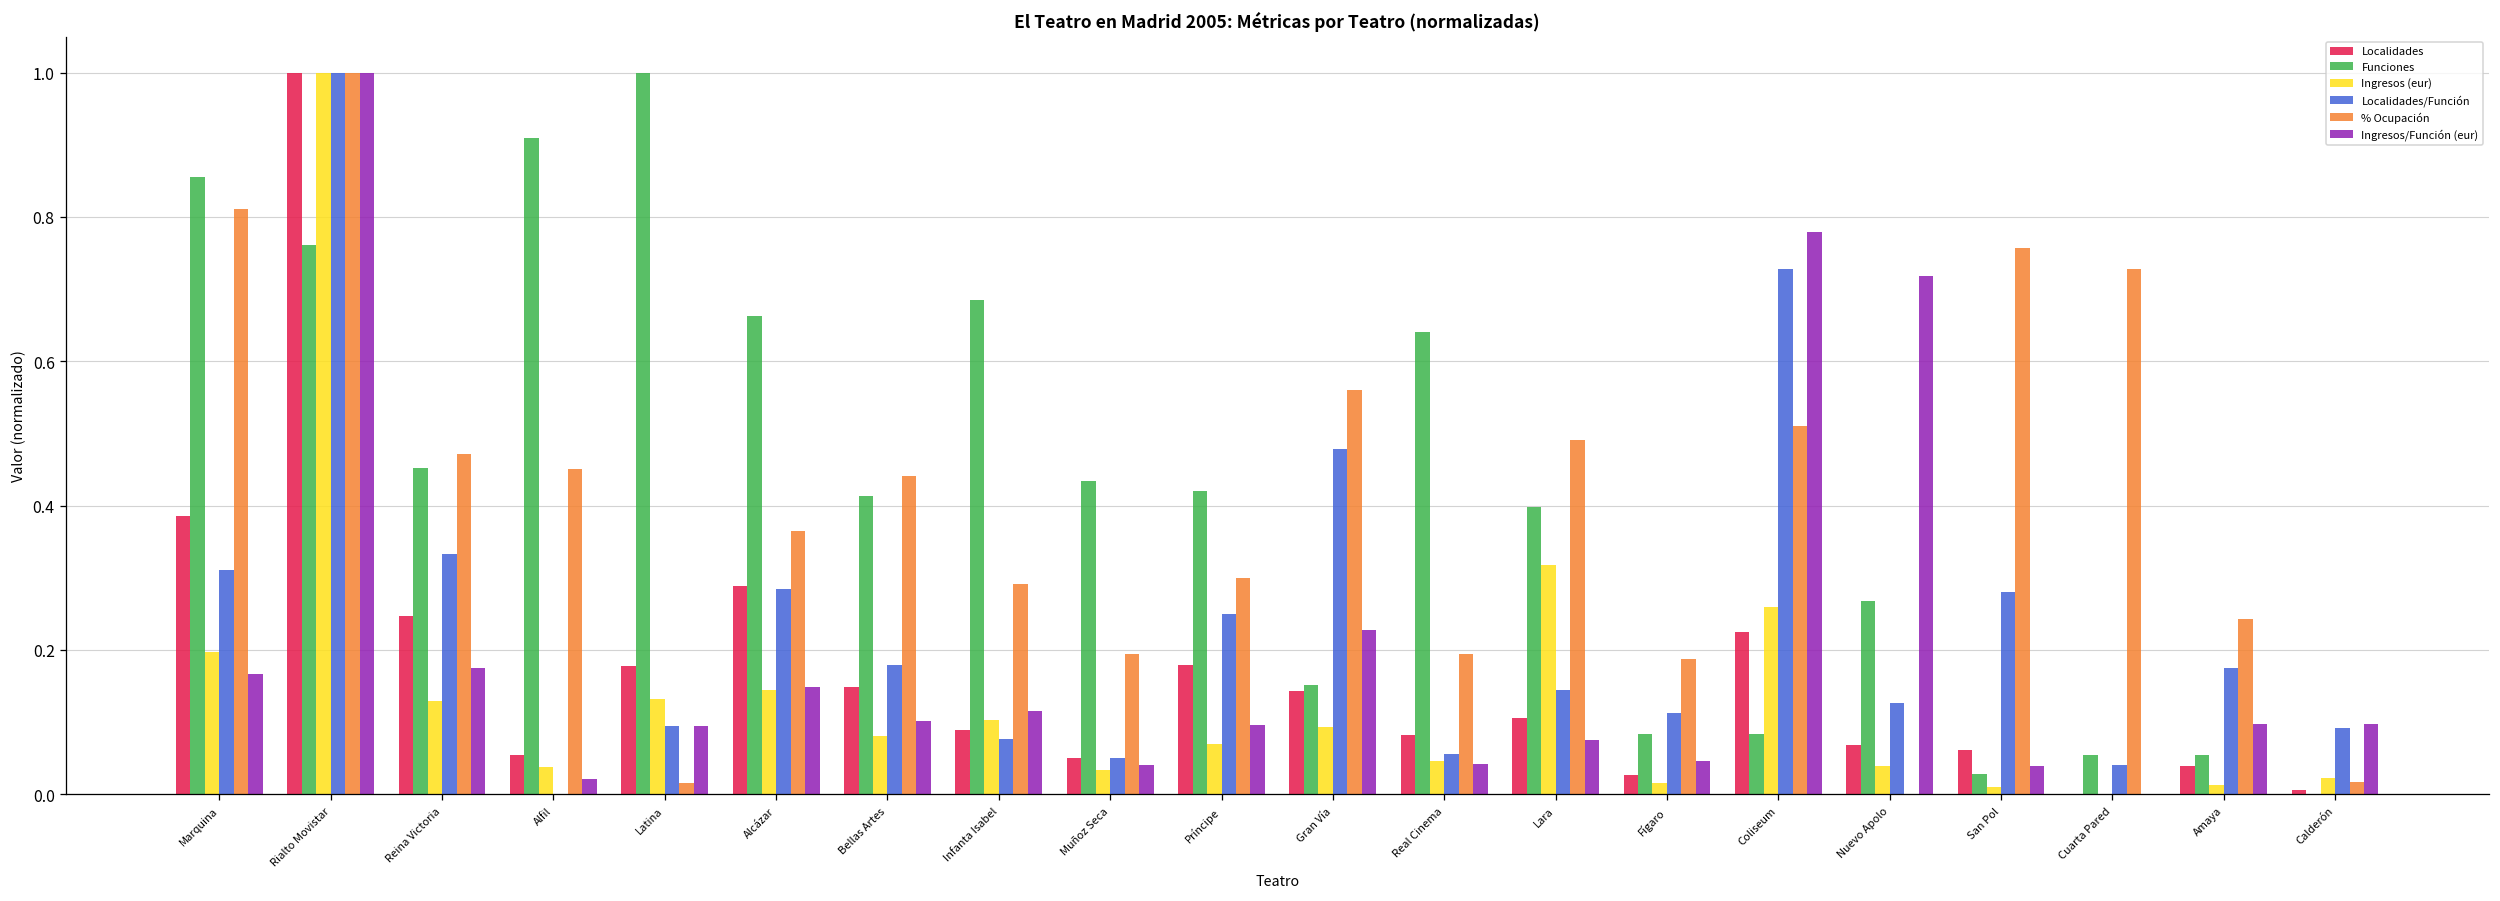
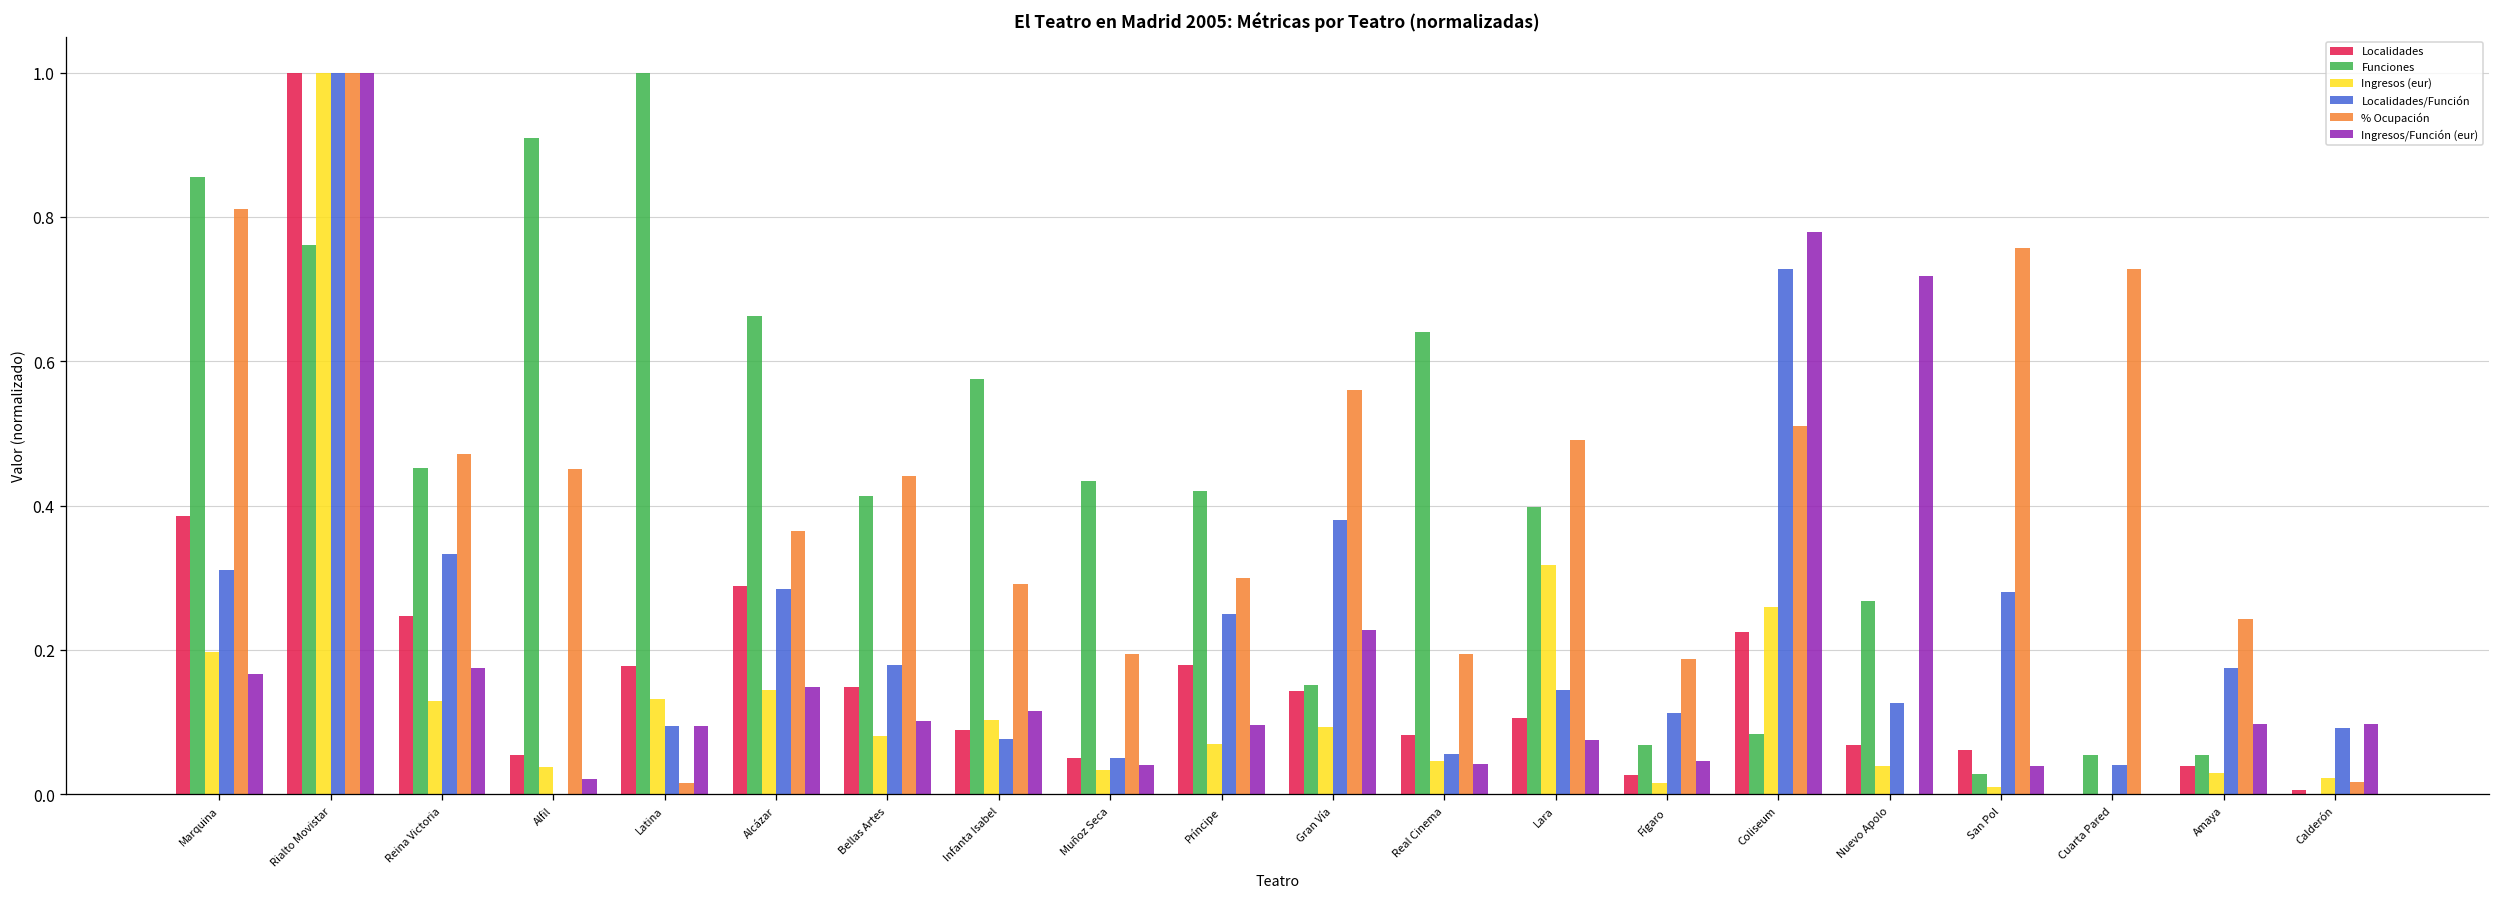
Funciones, Infanta Isabel: 0.68 -> 0.58
Localidades/Función, Gran Vía: 0.48 -> 0.38
Funciones, Fígaro: 0.08 -> 0.07
Ingresos (eur), Amaya: 0.01 -> 0.03
